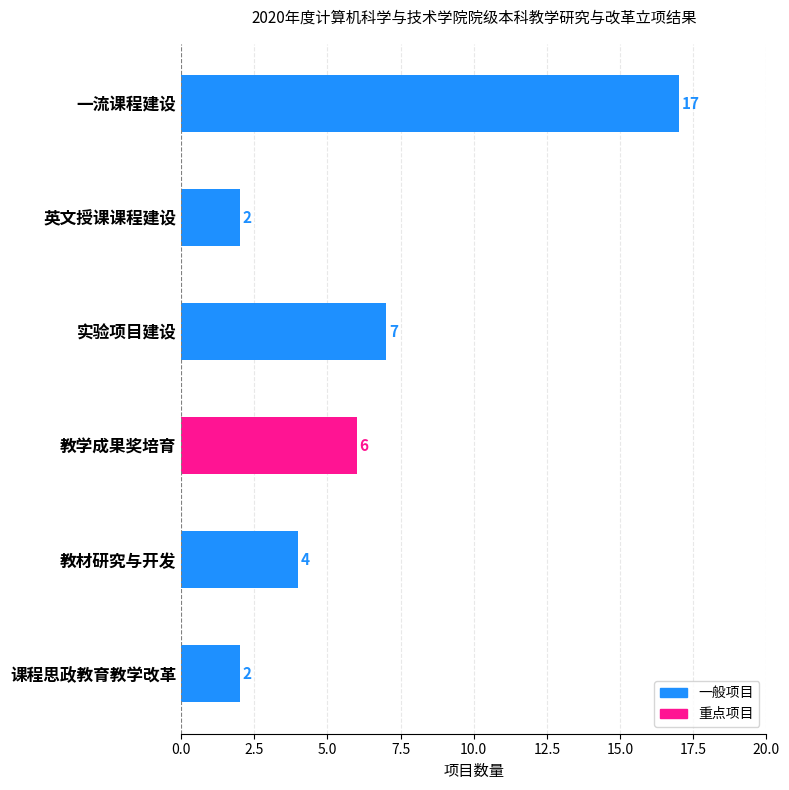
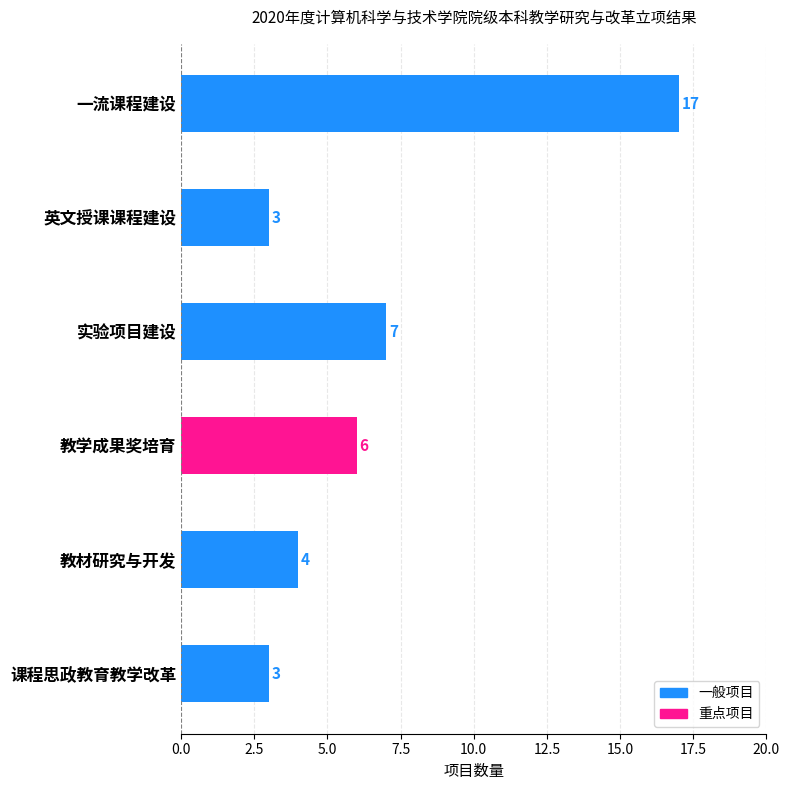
英文授课课程建设: 2 -> 3
课程思政教育教学改革: 2 -> 3
